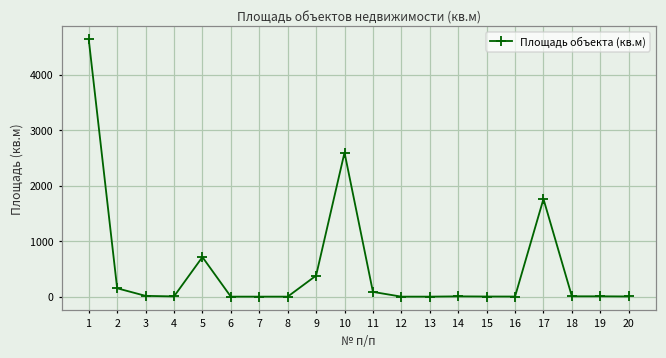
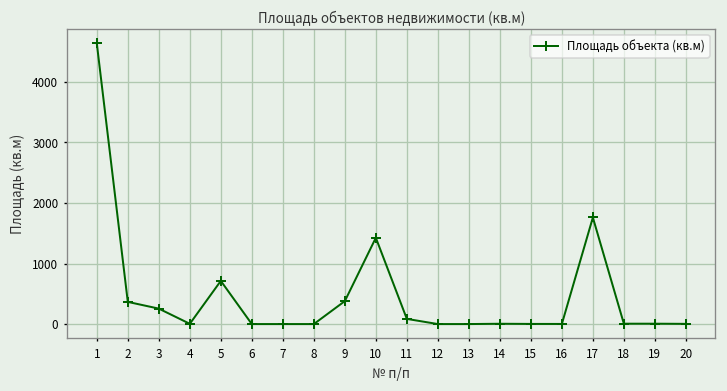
2: 200 -> 400
3: 0 -> 300
10: 2600 -> 1400
